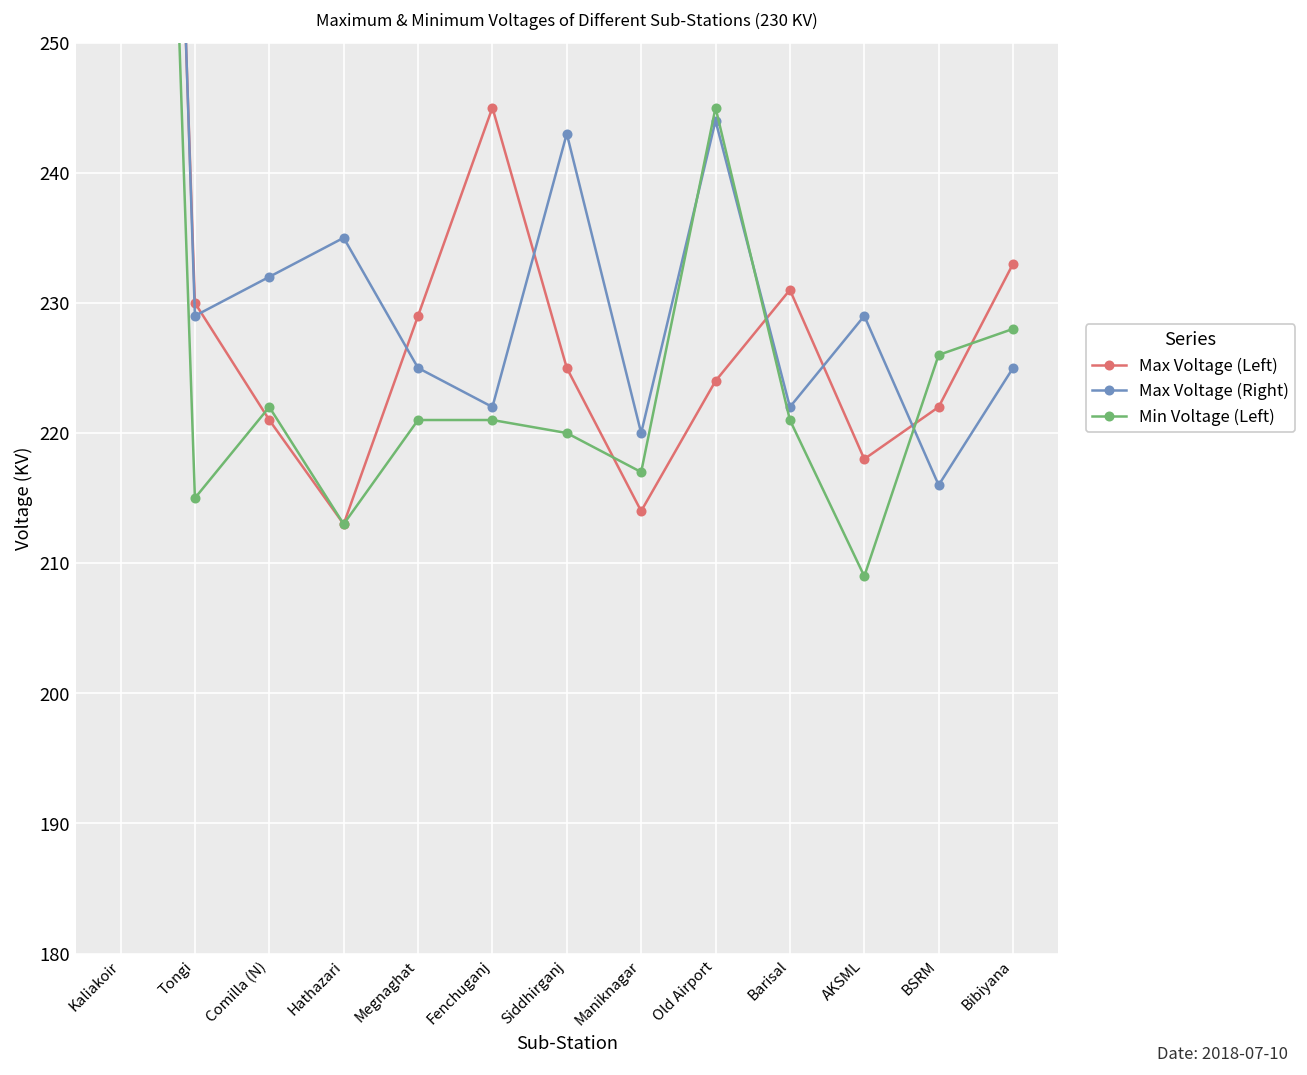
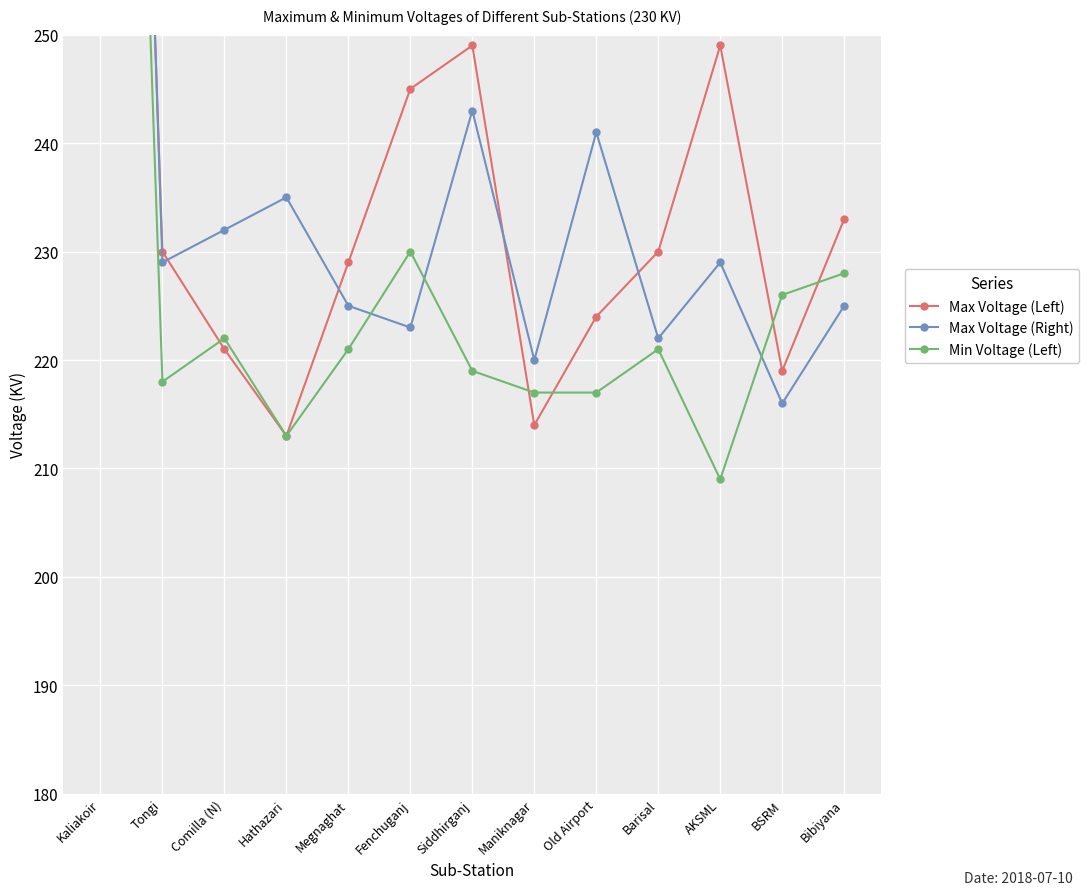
Min Voltage (Left), Tongi: 215 -> 218
Max Voltage (Right), Fenchuganj: 222 -> 223
Min Voltage (Left), Fenchuganj: 221 -> 230
Max Voltage (Left), Siddhirganj: 225 -> 249
Min Voltage (Left), Siddhirganj: 220 -> 219
Max Voltage (Right), Old Airport: 244 -> 241
Min Voltage (Left), Old Airport: 245 -> 217
Max Voltage (Left), Barisal: 231 -> 230
Max Voltage (Left), AKSML: 218 -> 249
Max Voltage (Left), BSRM: 222 -> 219
